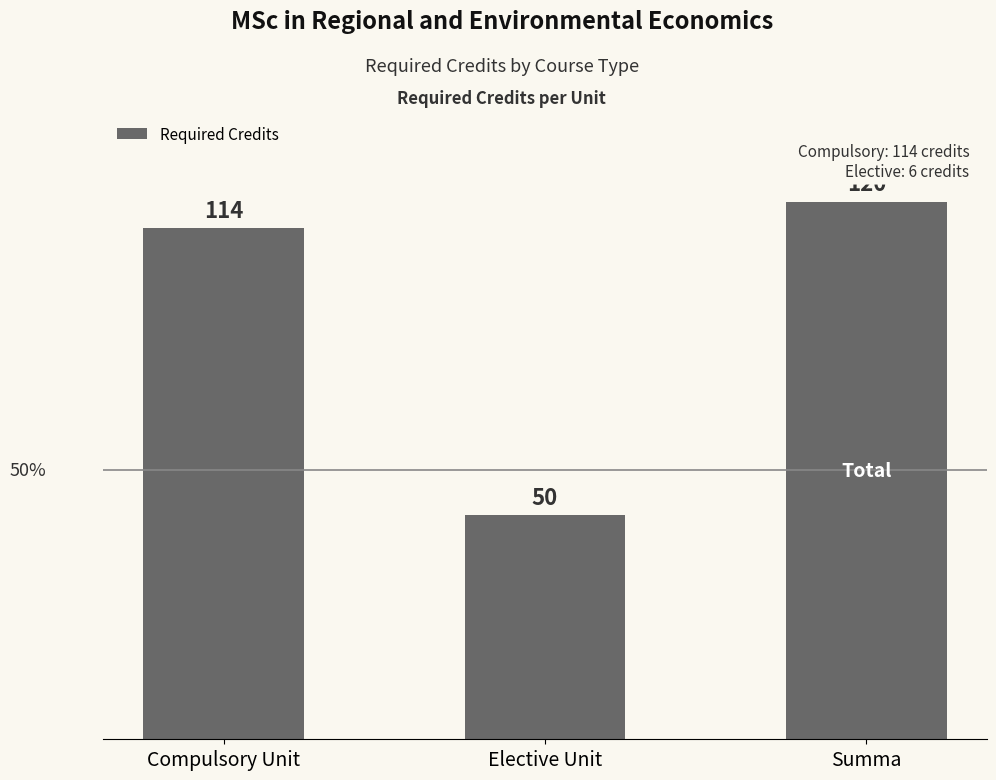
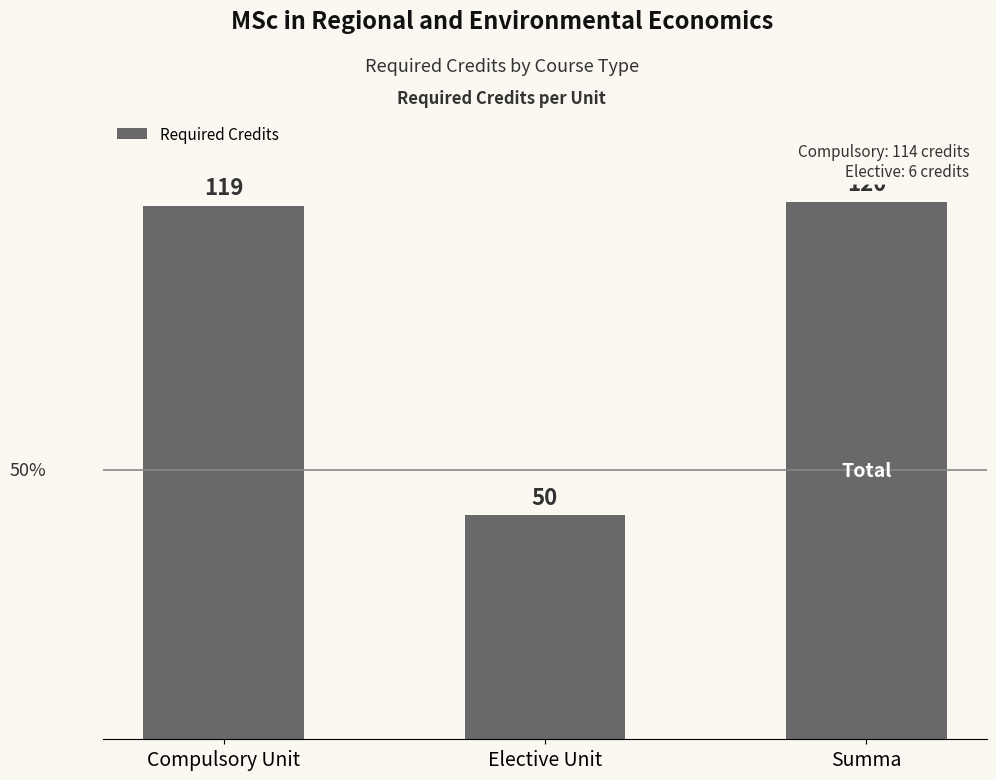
Compulsory Unit: 114 -> 119
